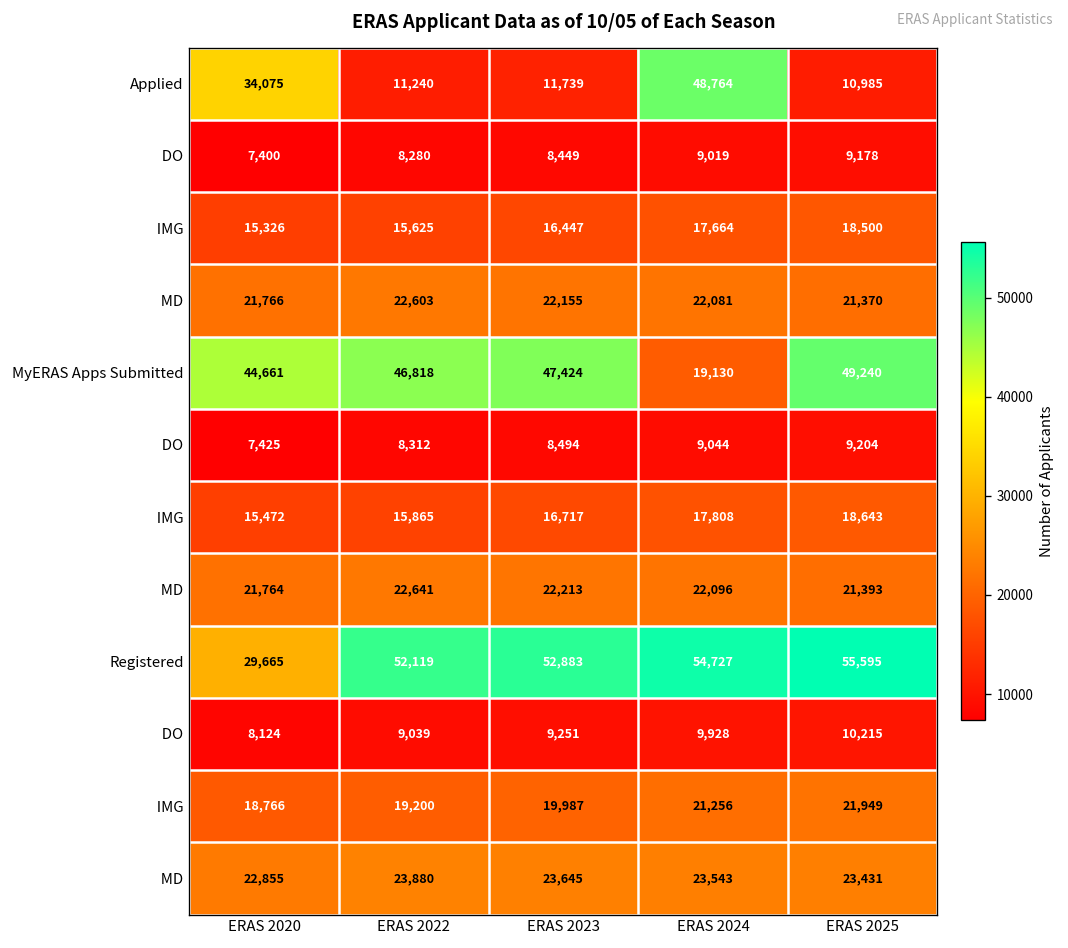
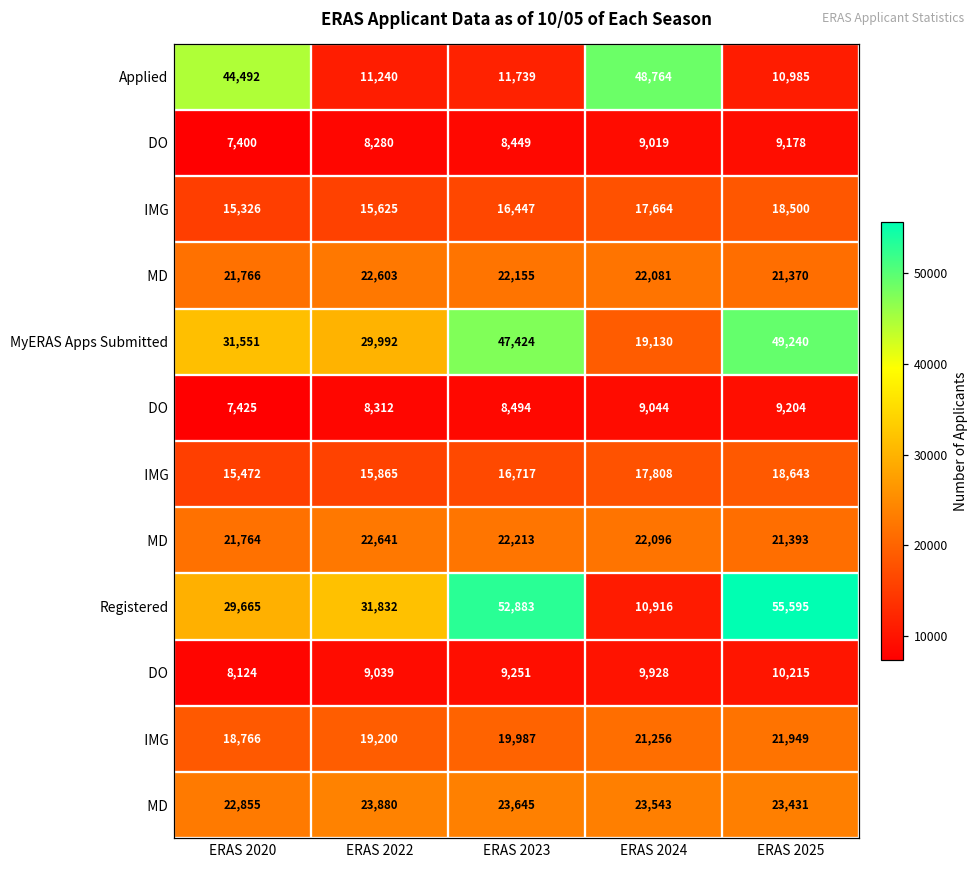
Applied, ERAS 2020: 34,075 -> 44,492
MyERAS Apps Submitted, ERAS 2020: 44,661 -> 31,551
MyERAS Apps Submitted, ERAS 2022: 46,818 -> 29,992
Registered, ERAS 2022: 52,119 -> 31,832
Registered, ERAS 2024: 54,727 -> 10,916
